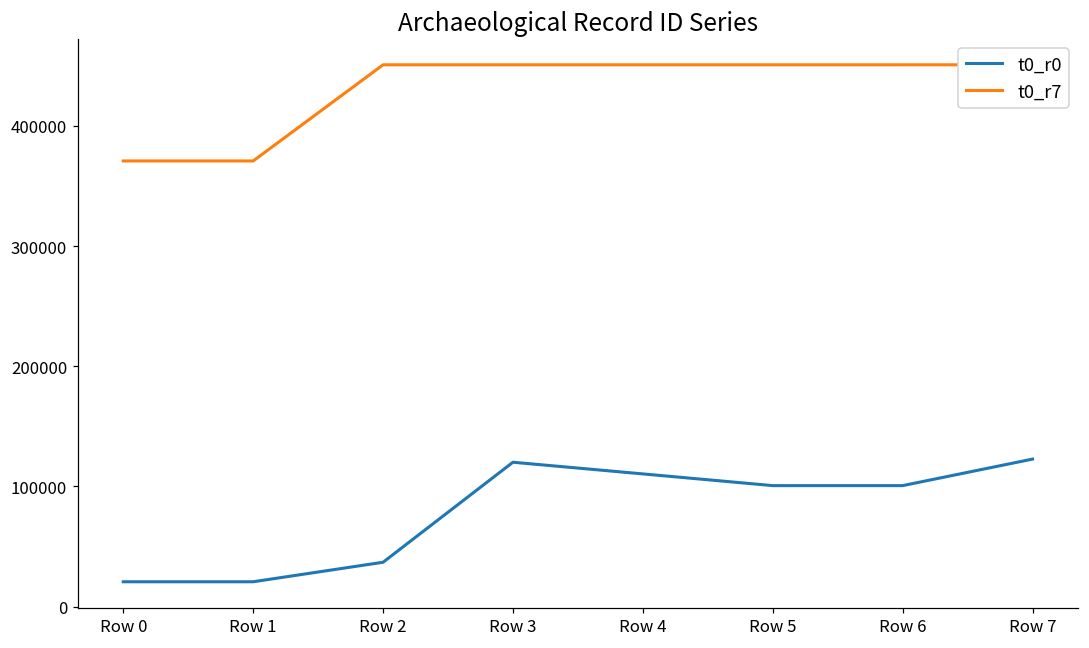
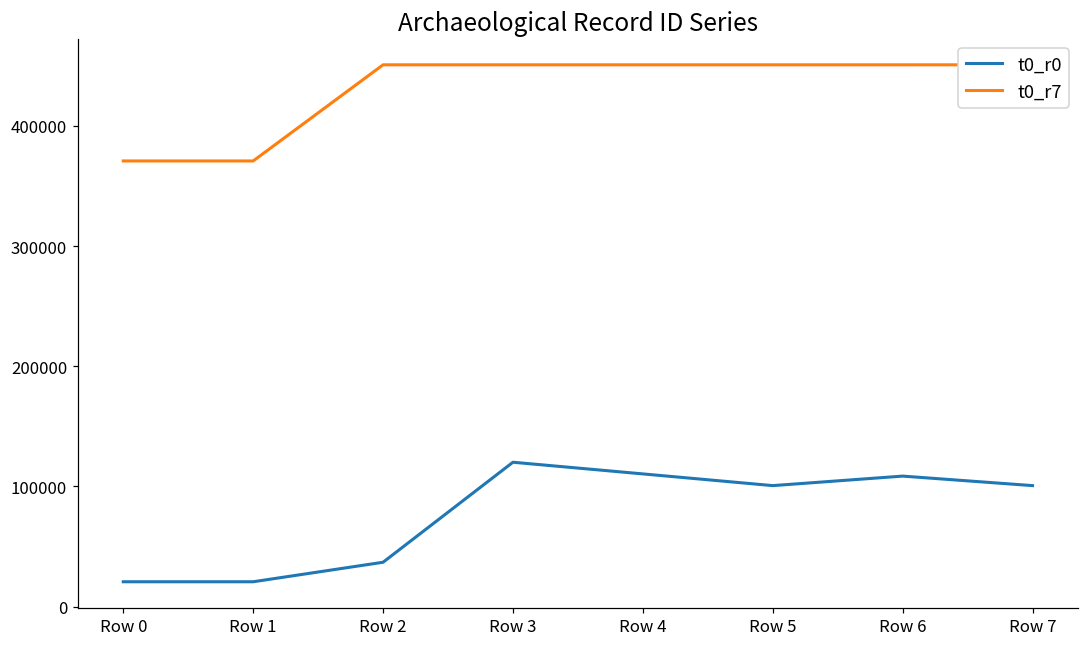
t0_r0, Row 6: 101000 -> 109000
t0_r0, Row 7: 123000 -> 101000
